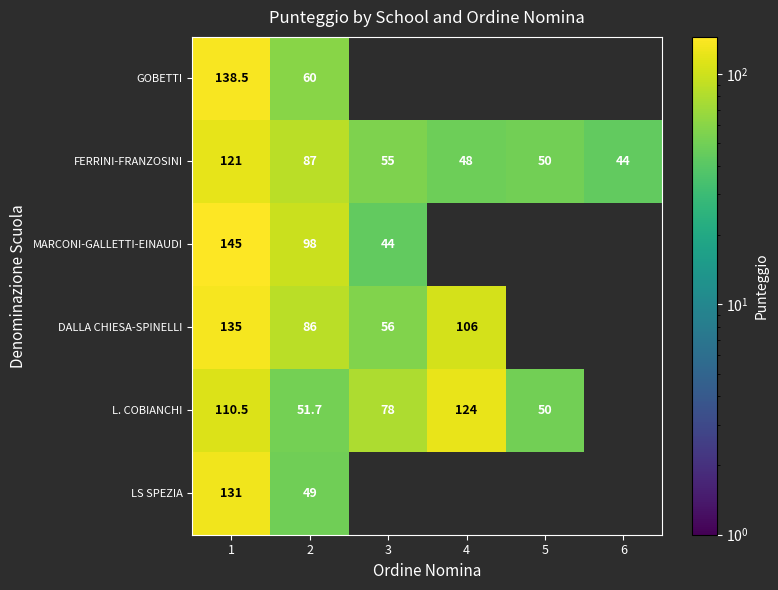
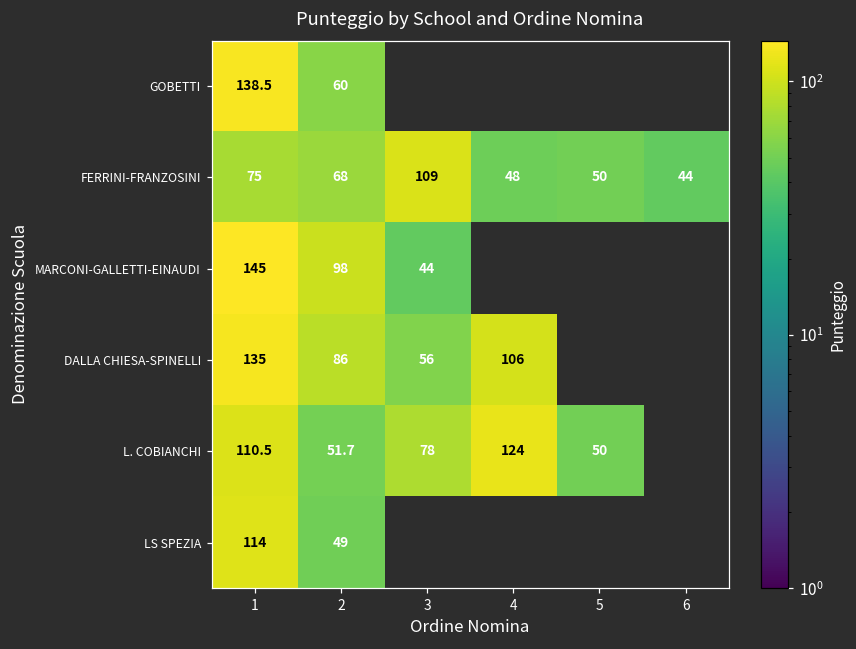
FERRINI-FRANZOSINI, 1: 121 -> 75
FERRINI-FRANZOSINI, 2: 87 -> 68
FERRINI-FRANZOSINI, 3: 55 -> 109
LS SPEZIA, 1: 131 -> 114
